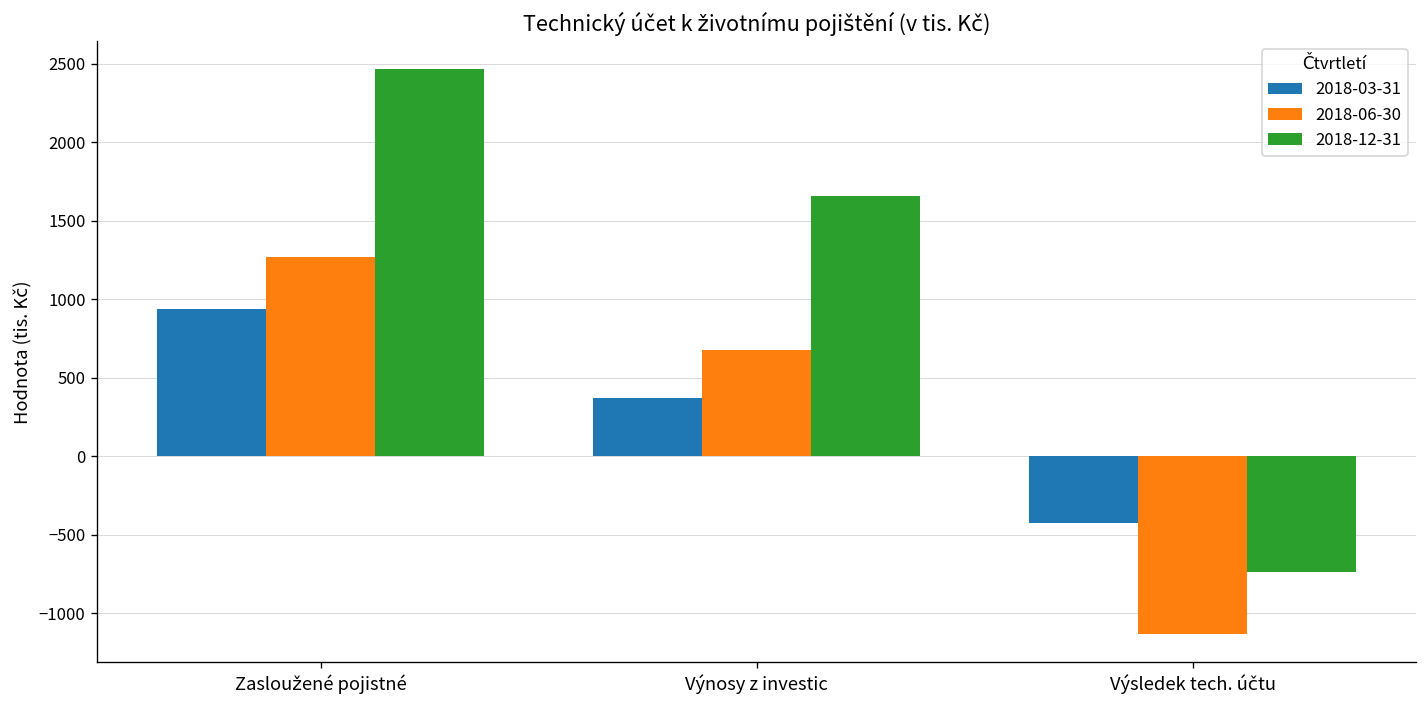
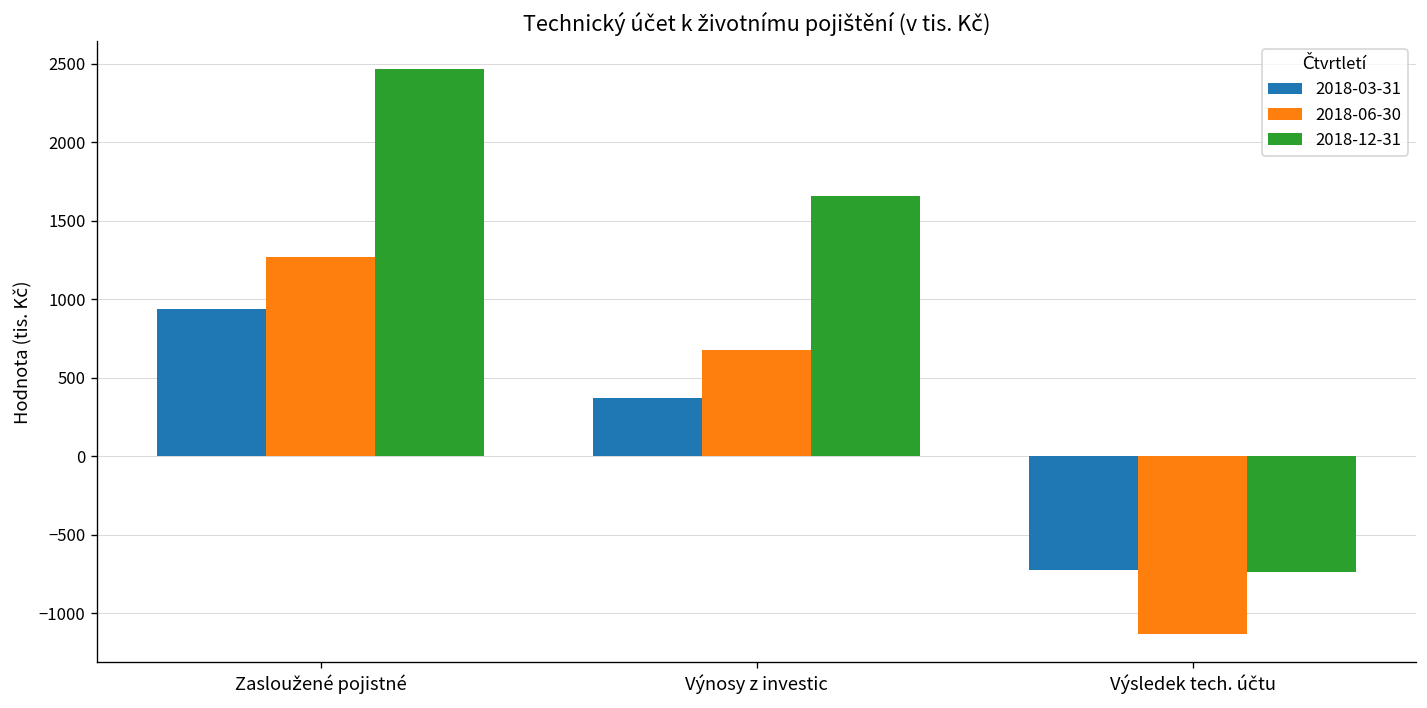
2018-03-31, Výsledek tech. účtu: -420 -> -730
